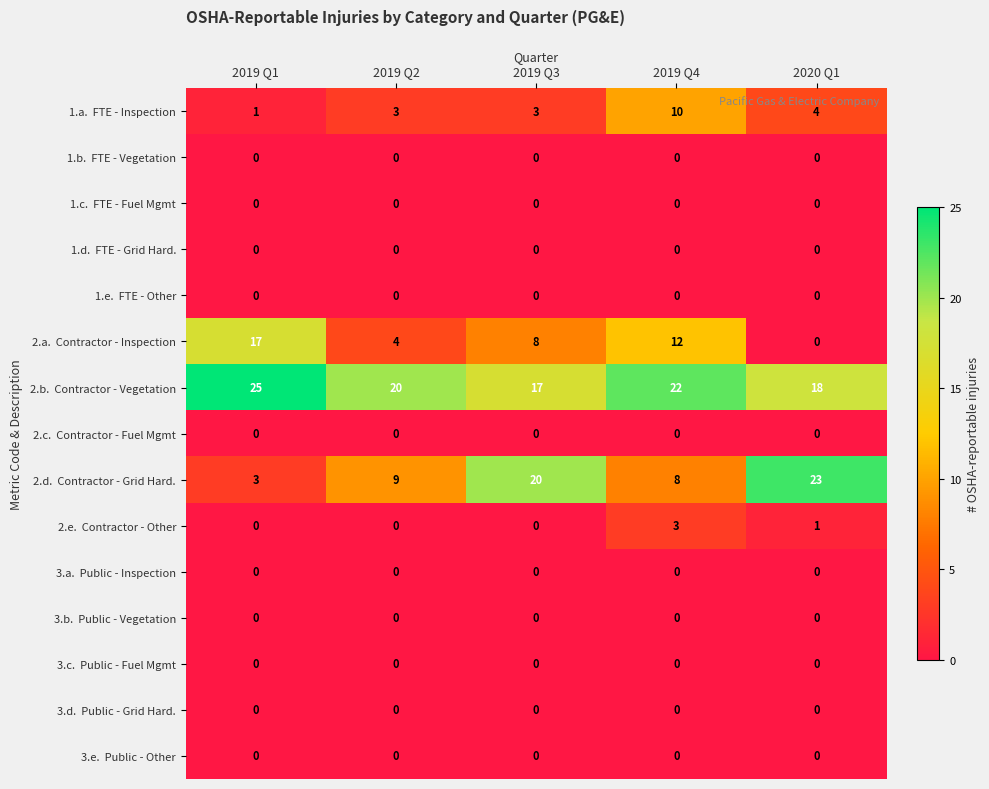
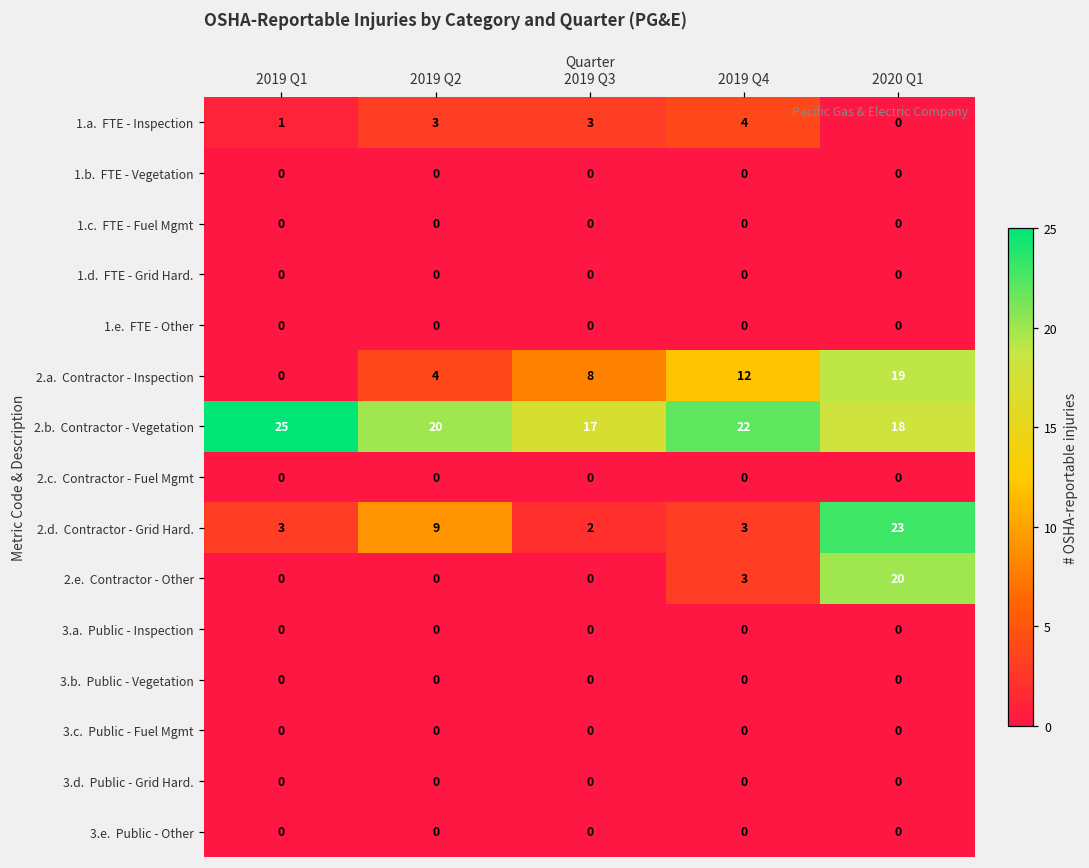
1.a. FTE - Inspection, 2019 Q4: 10 -> 4
1.a. FTE - Inspection, 2020 Q1: 4 -> 0
2.a. Contractor - Inspection, 2019 Q1: 17 -> 0
2.a. Contractor - Inspection, 2020 Q1: 0 -> 19
2.d. Contractor - Grid Hard., 2019 Q3: 20 -> 2
2.d. Contractor - Grid Hard., 2019 Q4: 8 -> 3
2.e. Contractor - Other, 2020 Q1: 1 -> 20
